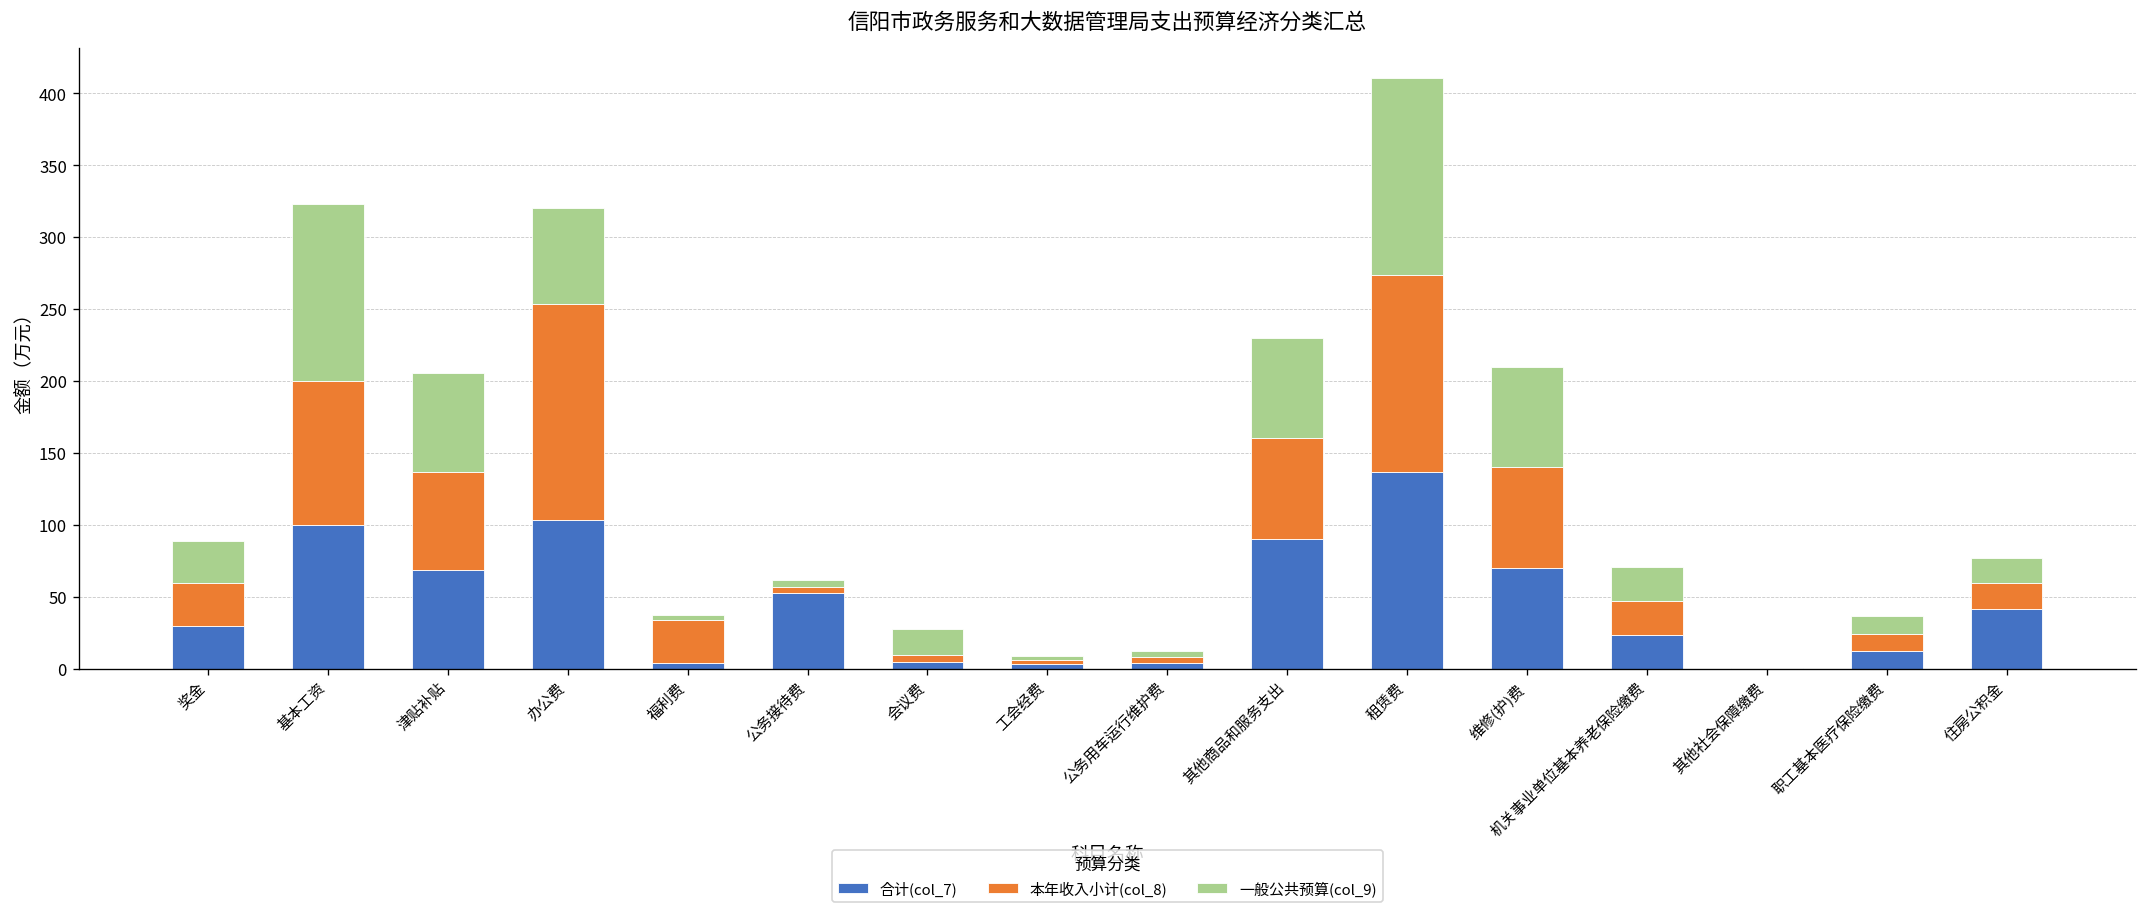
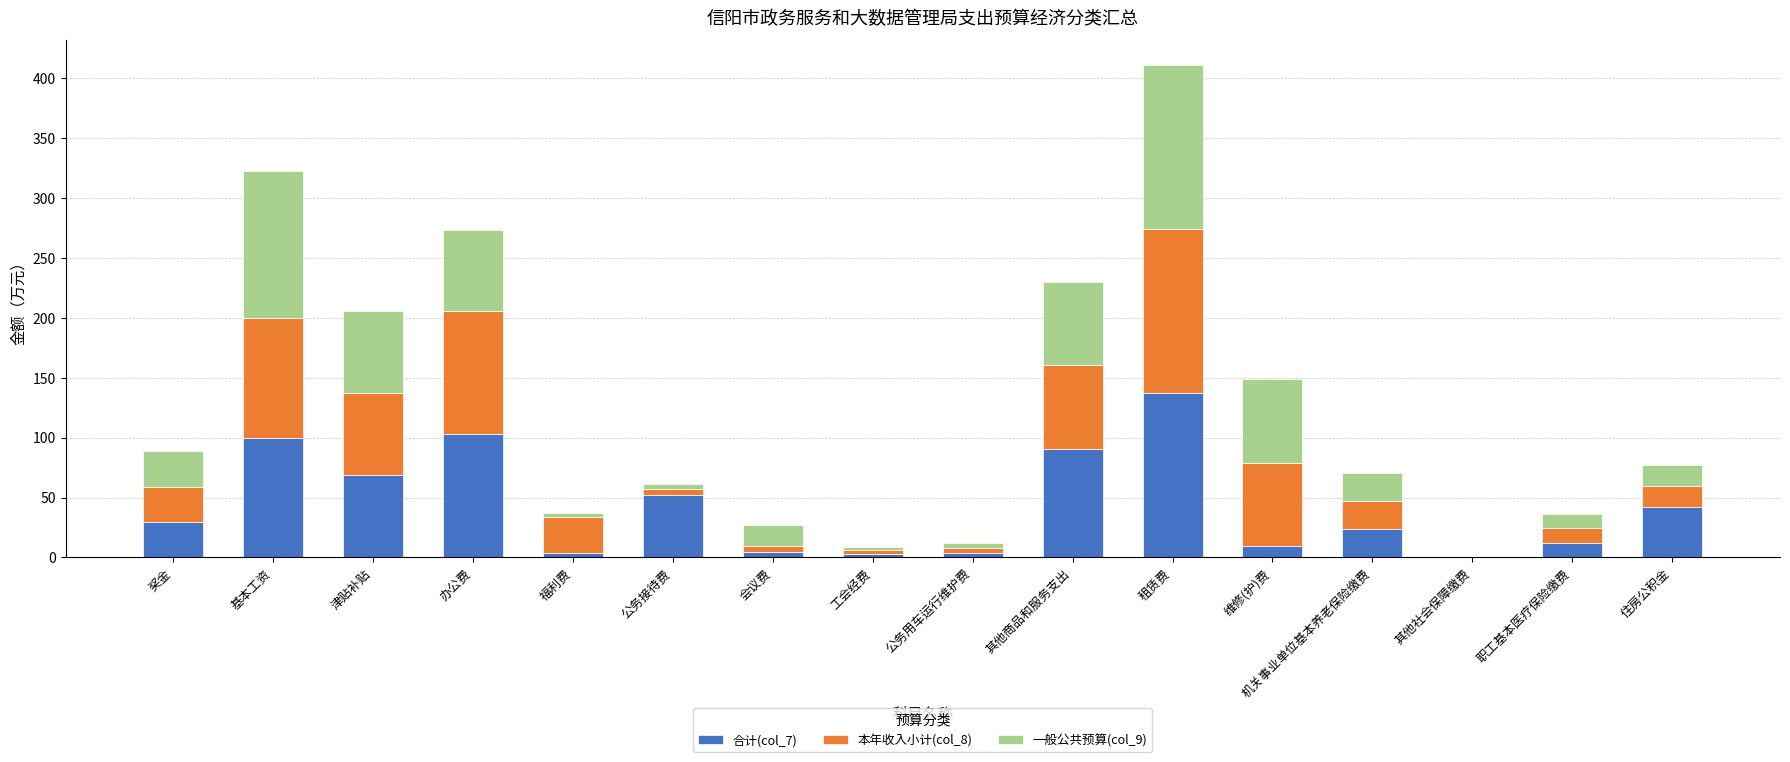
本年收入小计(col_8), 办公费: 150 -> 103
合计(col_7), 维修(护)费: 70 -> 9
